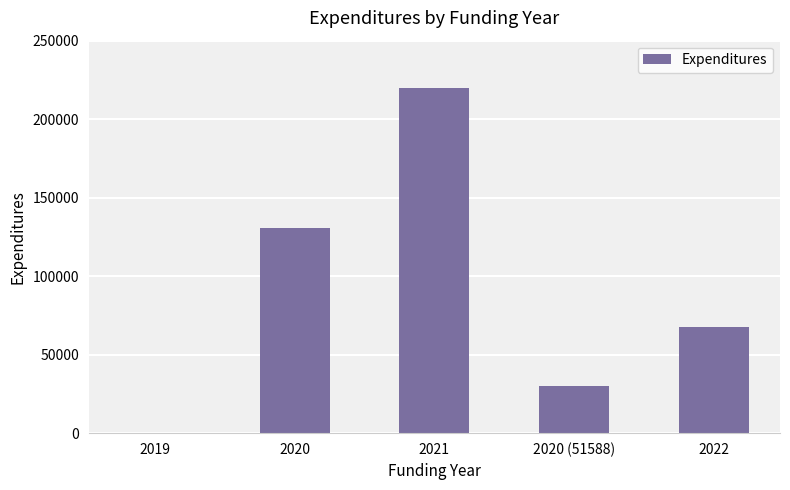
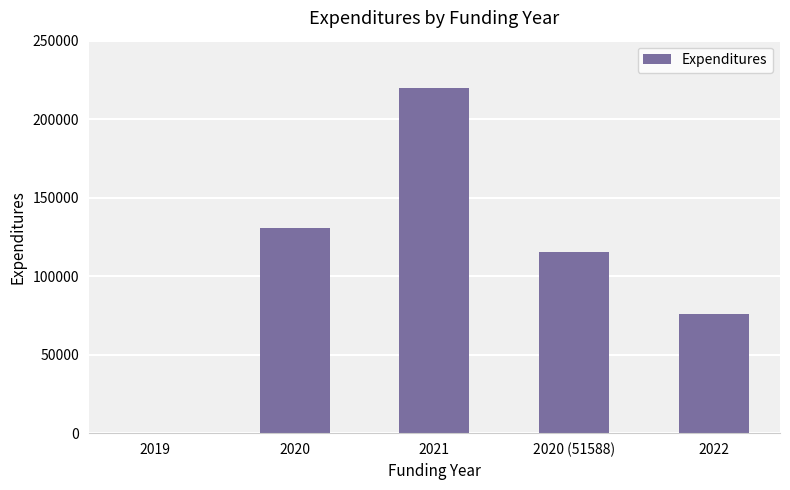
2020 (51588): 30000 -> 115000
2022: 68000 -> 76000
